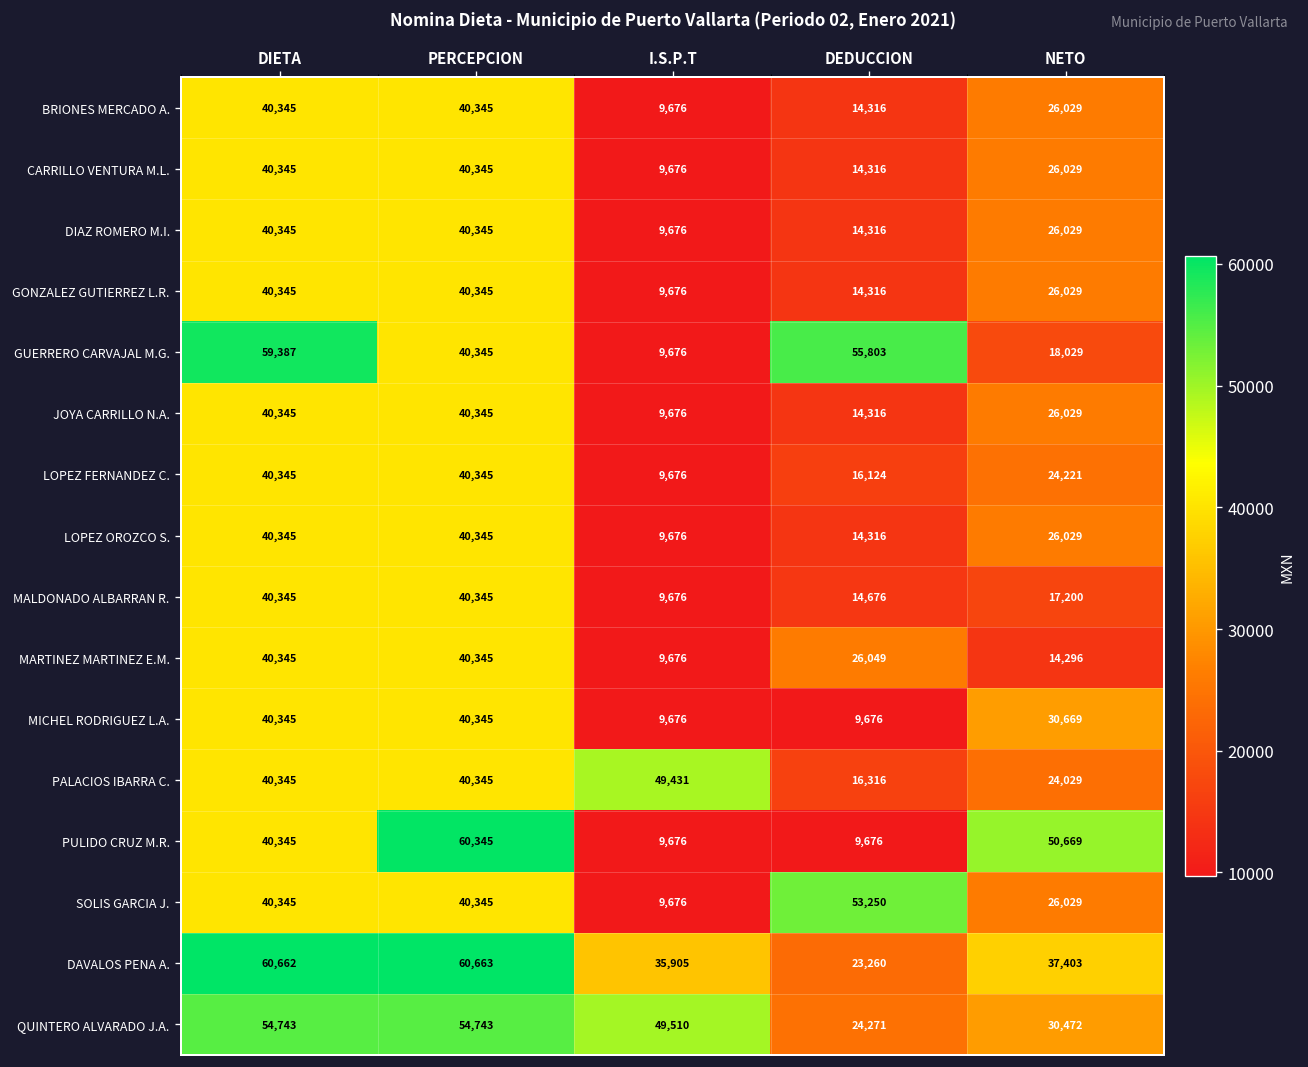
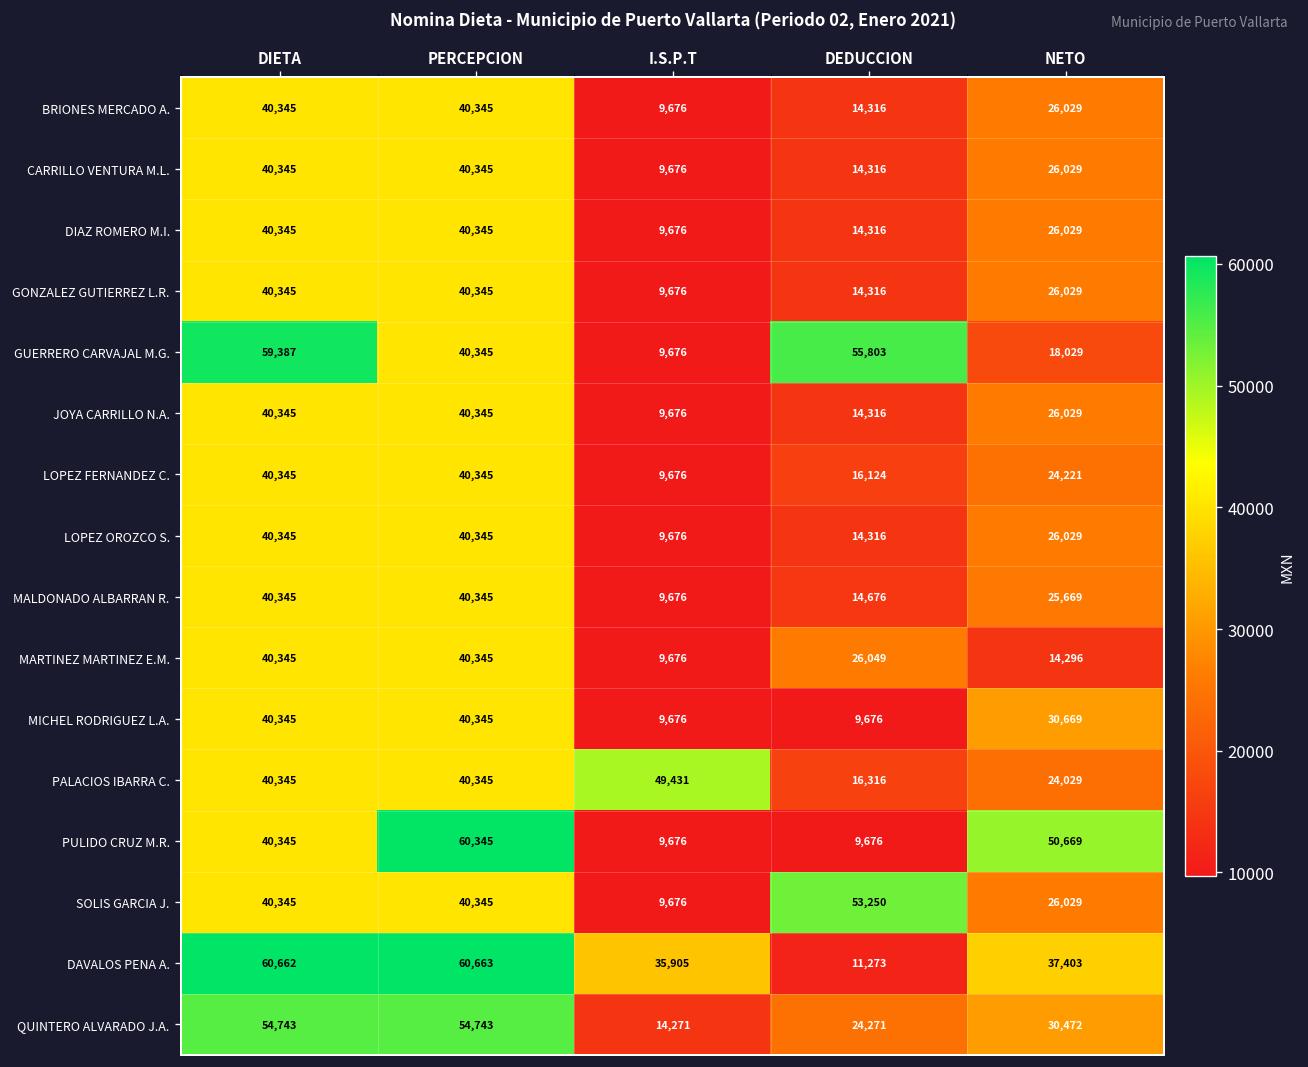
MALDONADO ALBARRAN R., NETO: 17,200 -> 25,669
DAVALOS PENA A., DEDUCCION: 23,260 -> 11,273
QUINTERO ALVARADO J.A., I.S.P.T: 49,510 -> 14,271
